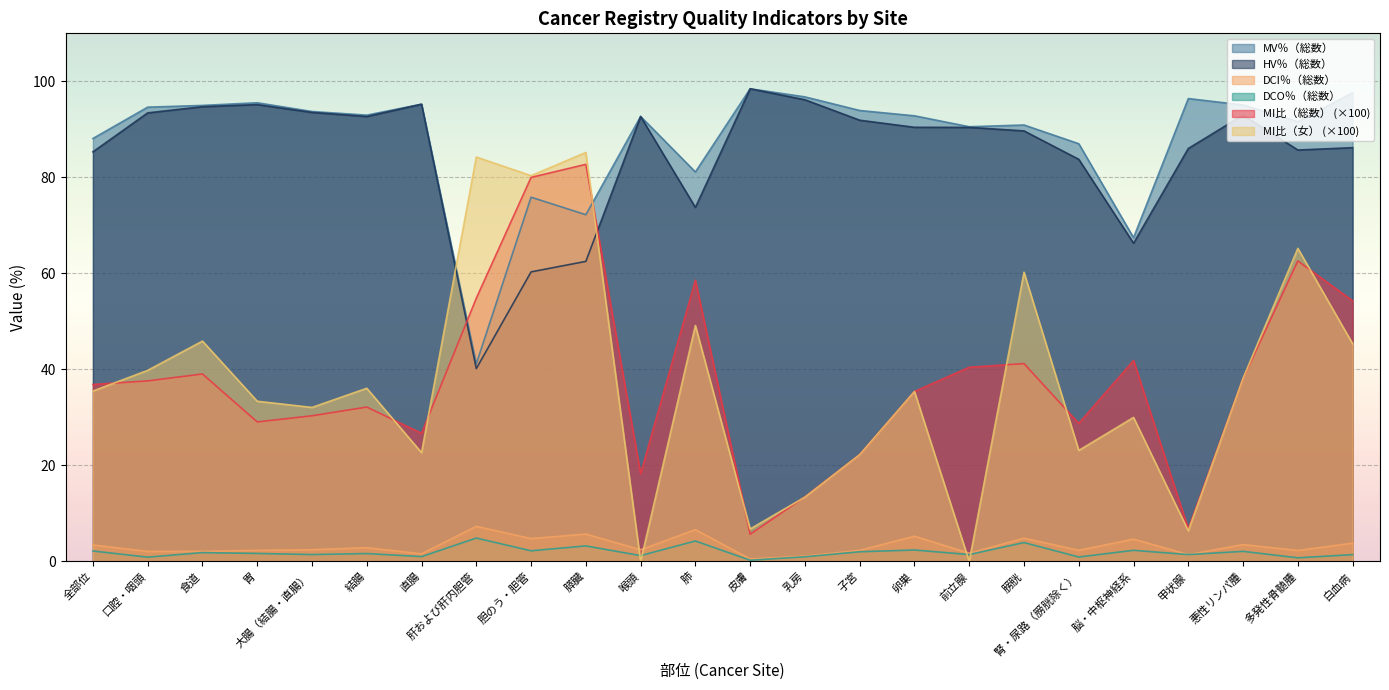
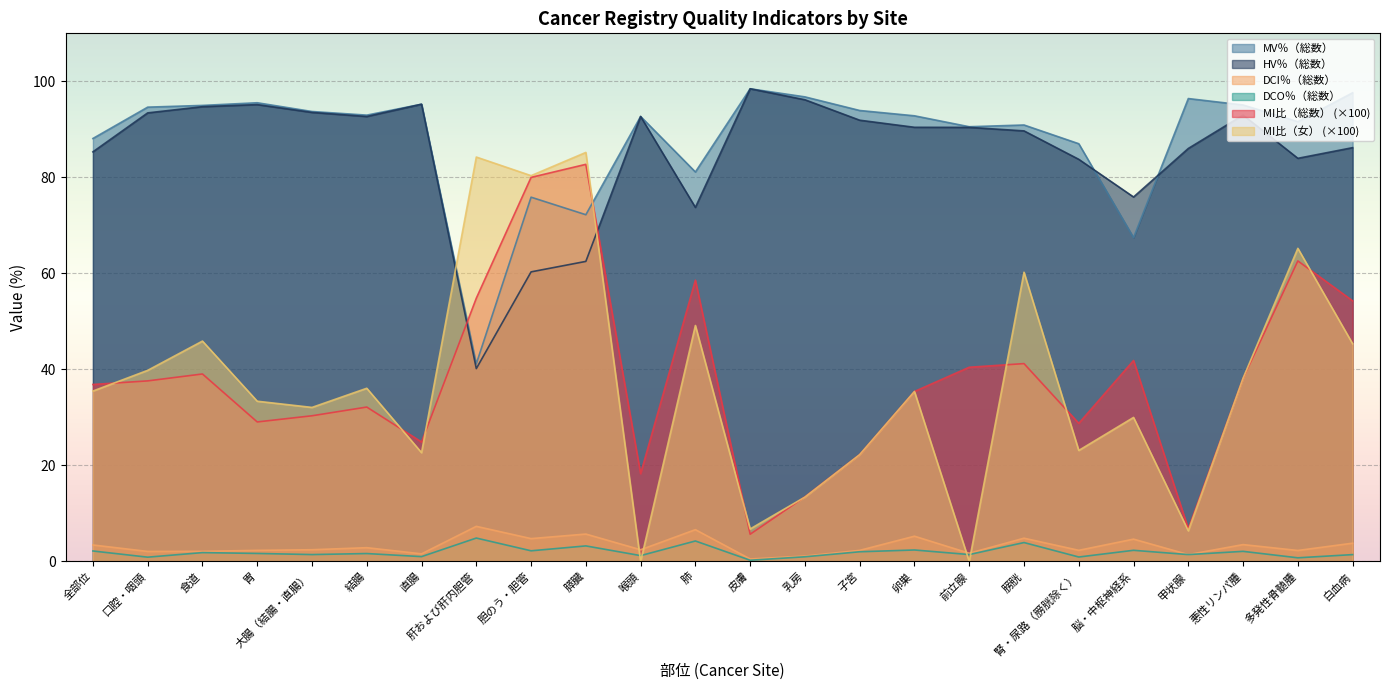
MI比（総数） (×100), 直腸: 27 -> 25
HV％（総数）, 脳・中枢神経系: 66 -> 76
HV％（総数）, 多発性骨髄腫: 86 -> 84
